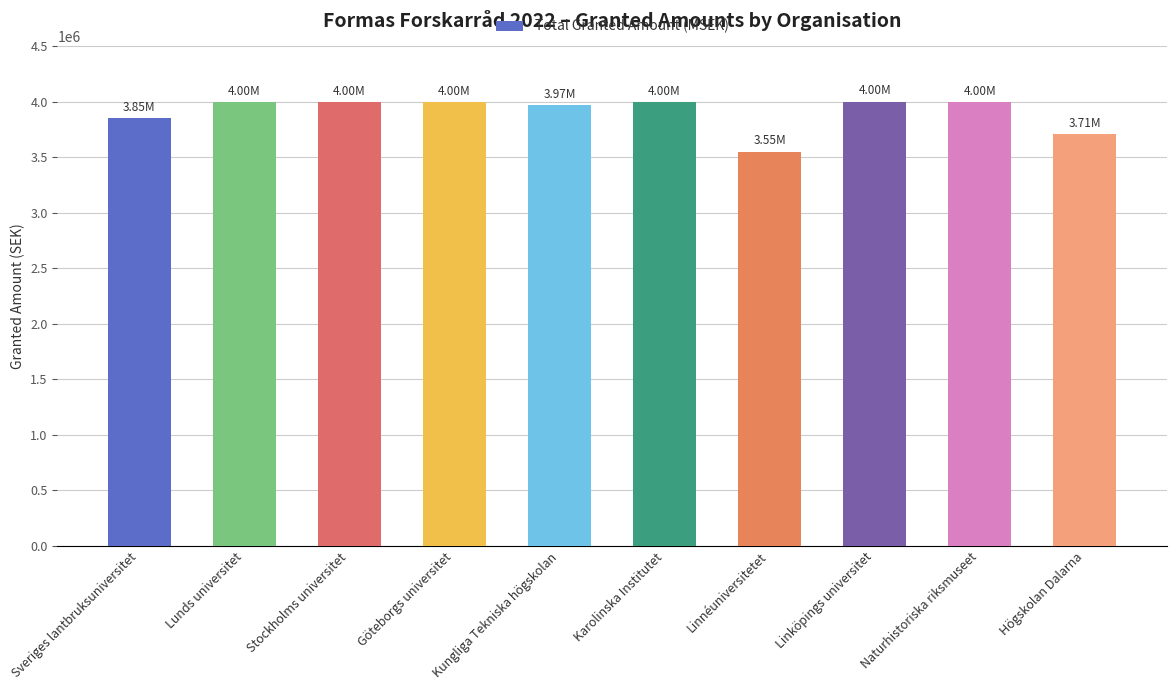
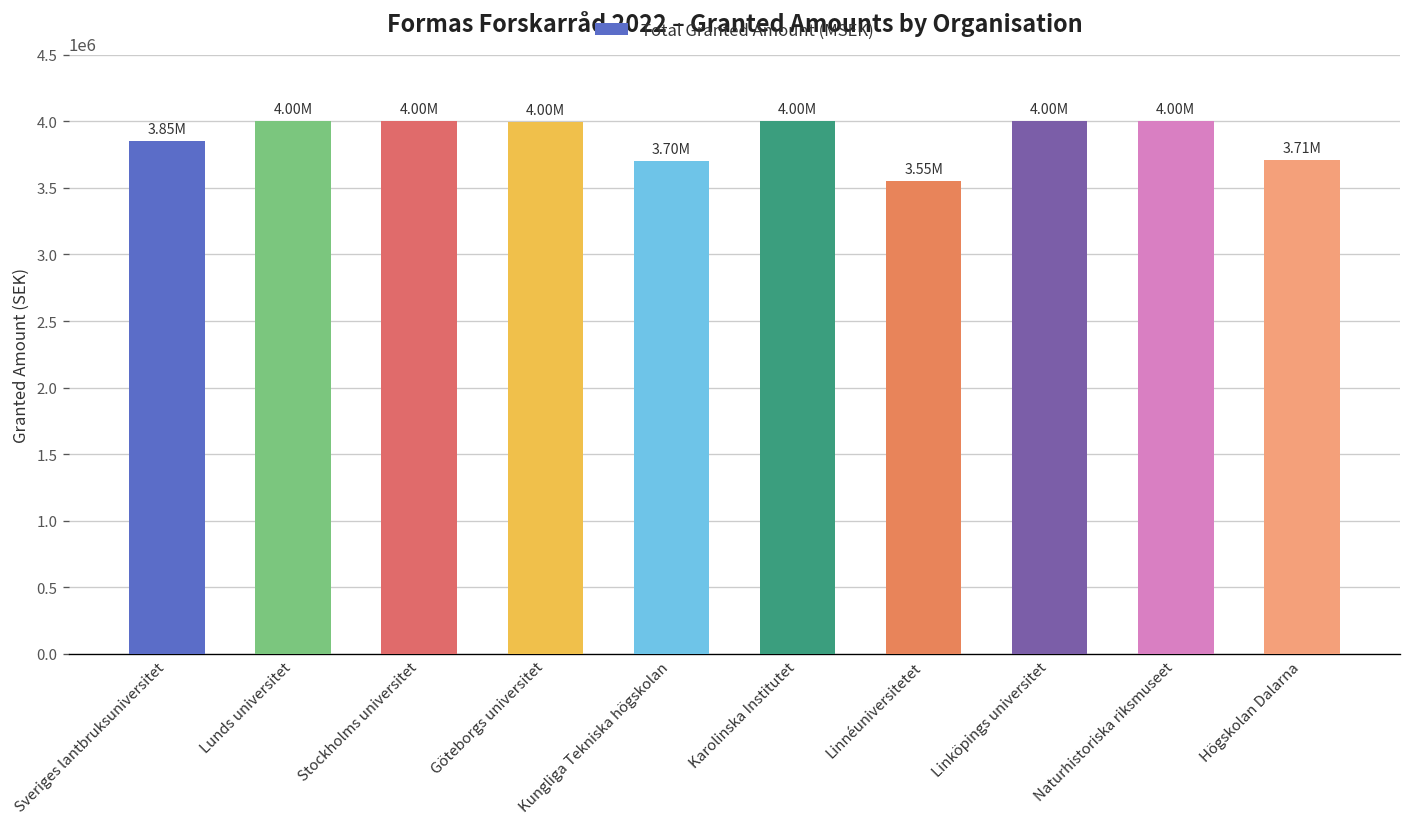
Kungliga Tekniska högskolan: 3.97M -> 3.70M
